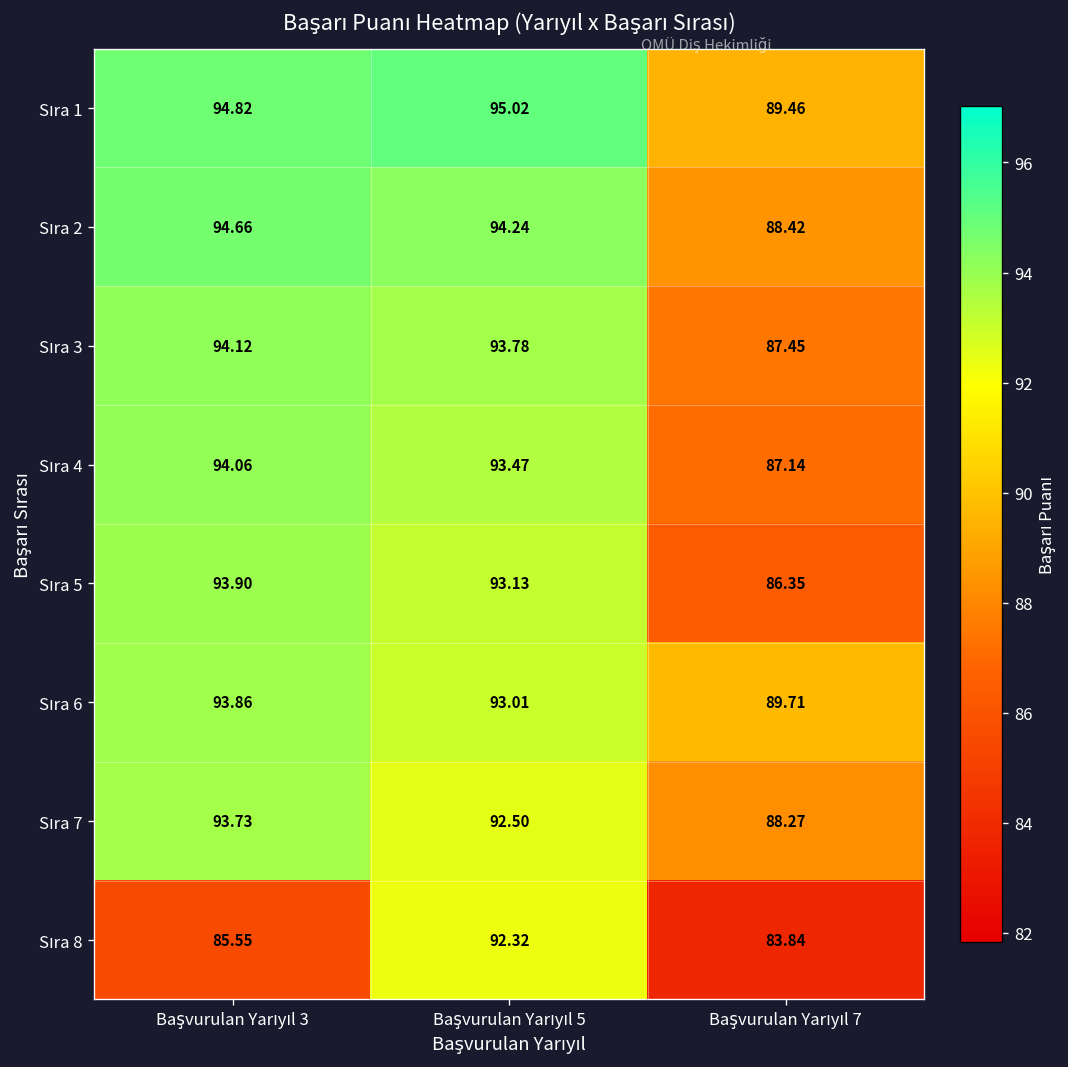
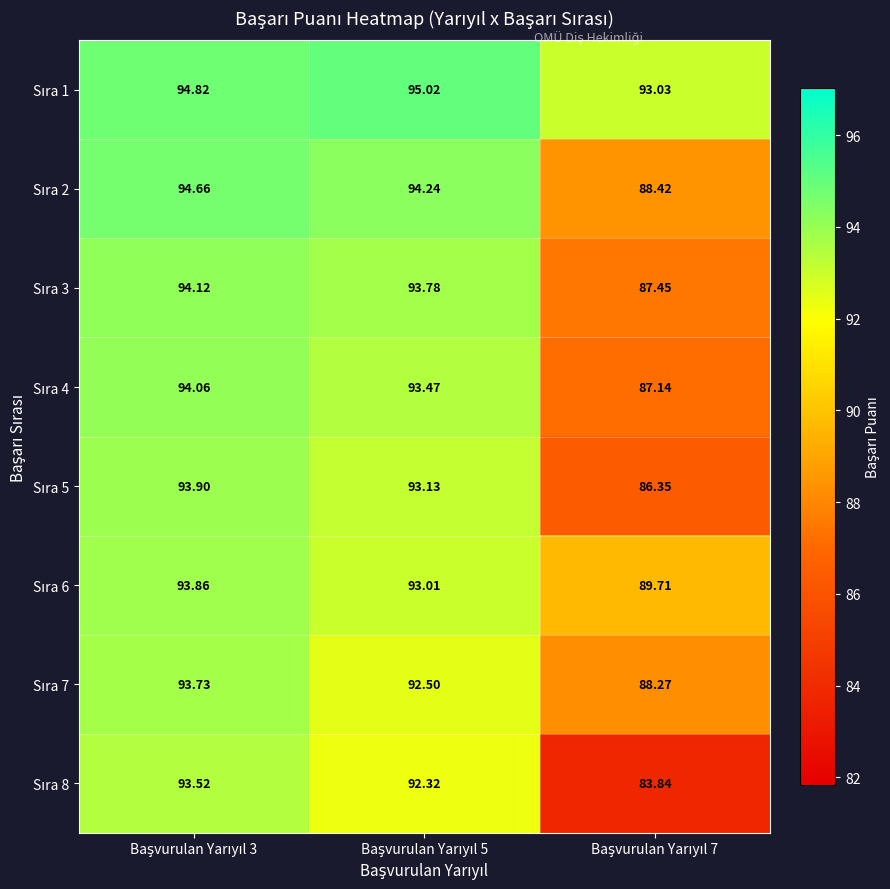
Sıra 1, Başvurulan Yarıyıl 7: 89.46 -> 93.03
Sıra 8, Başvurulan Yarıyıl 3: 85.55 -> 93.52
